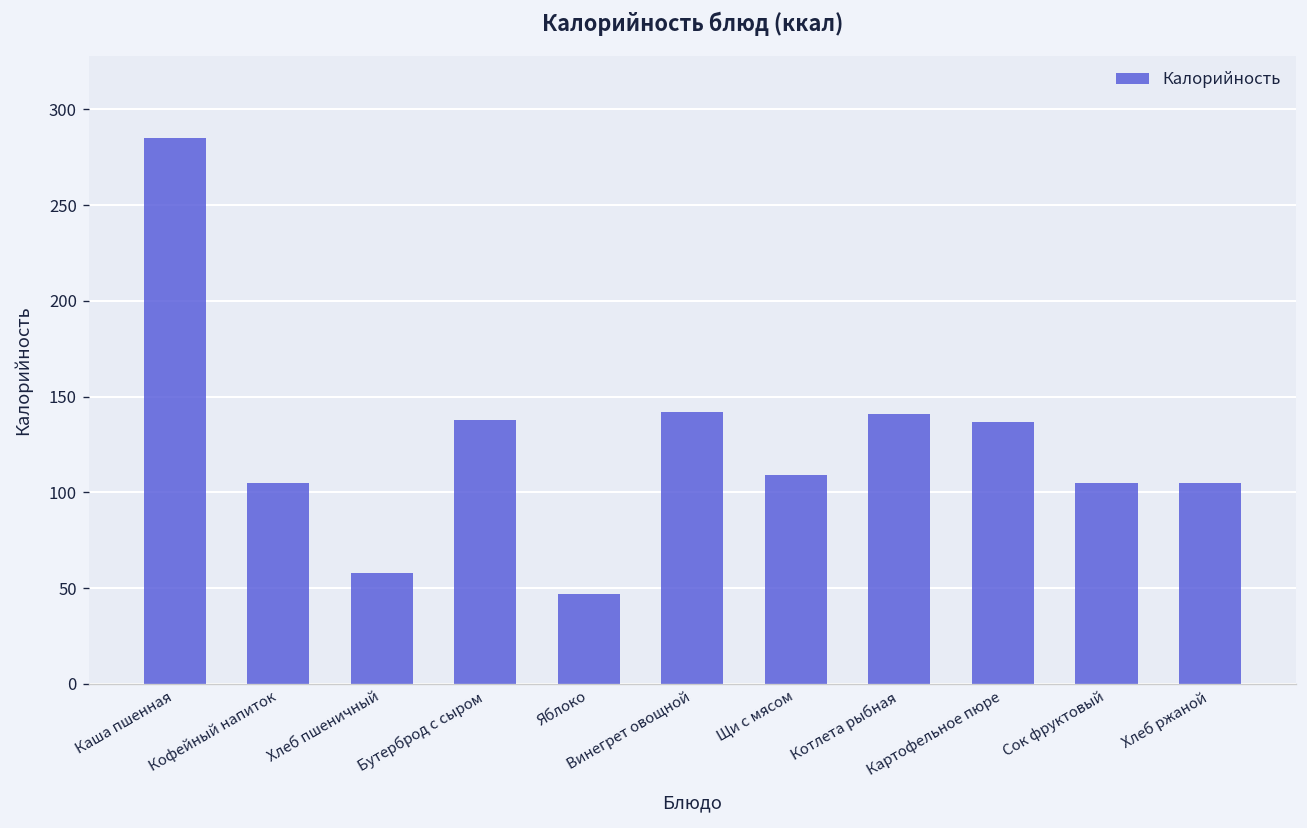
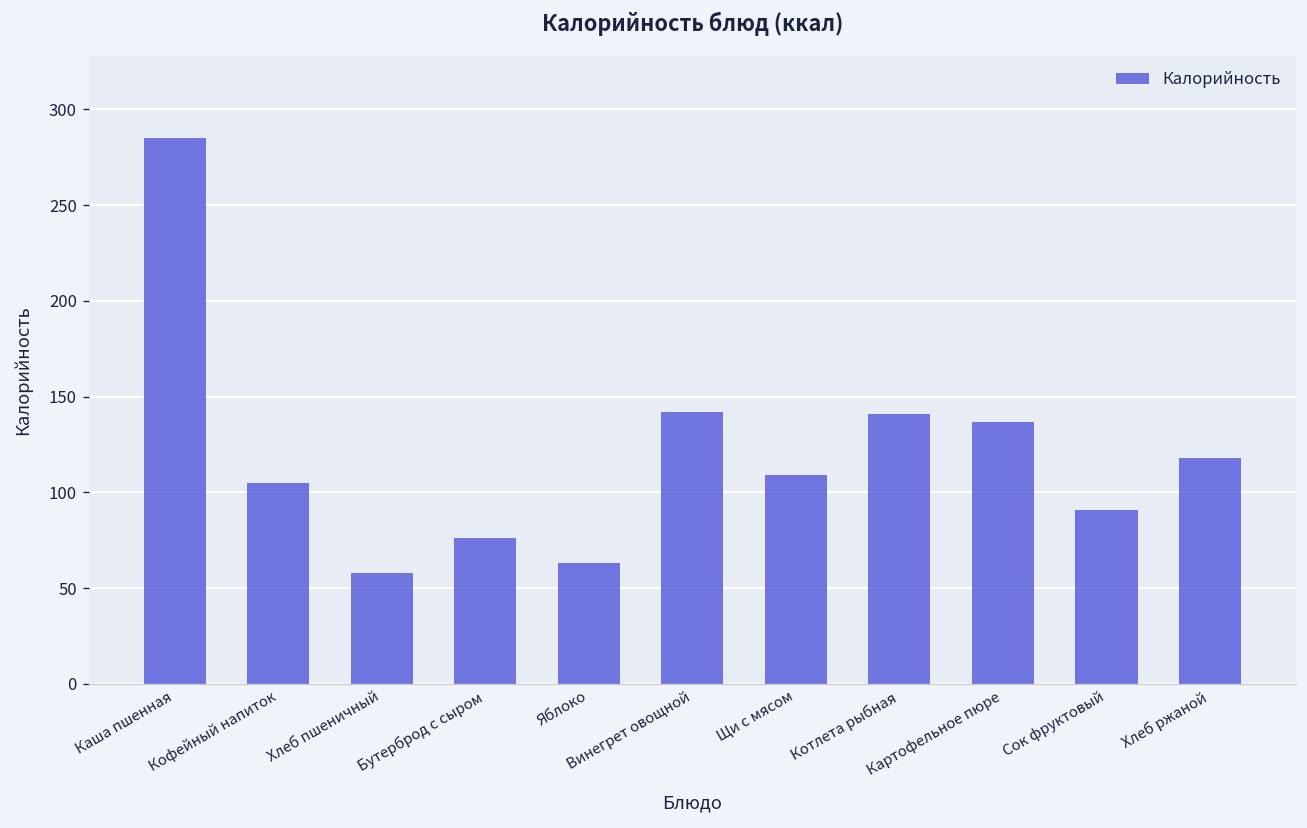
Бутерброд с сыром: 138 -> 76
Яблоко: 47 -> 63
Сок фруктовый: 105 -> 91
Хлеб ржаной: 105 -> 118
